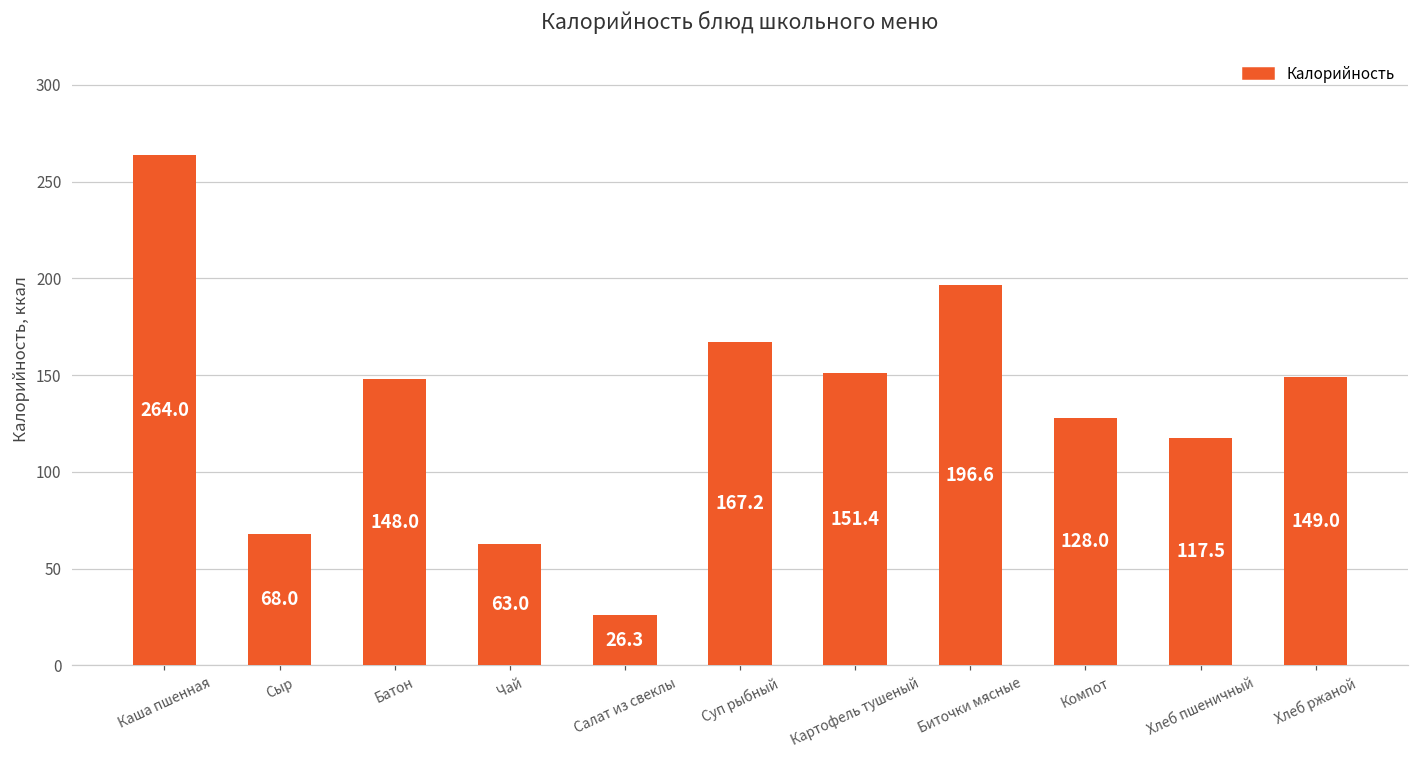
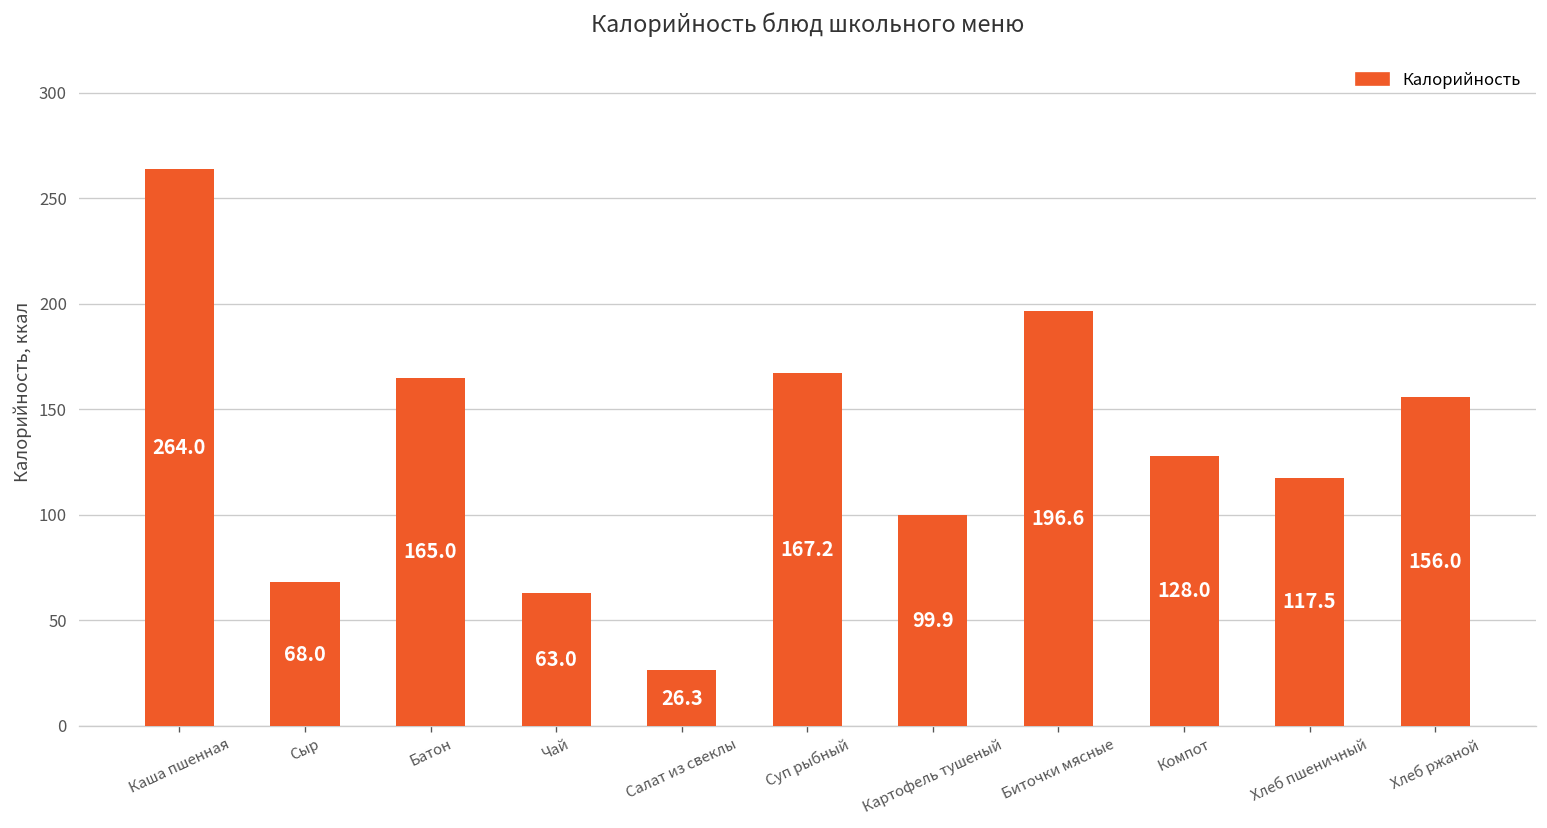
Батон: 148.0 -> 165.0
Картофель тушеный: 151.4 -> 99.9
Хлеб ржаной: 149.0 -> 156.0
